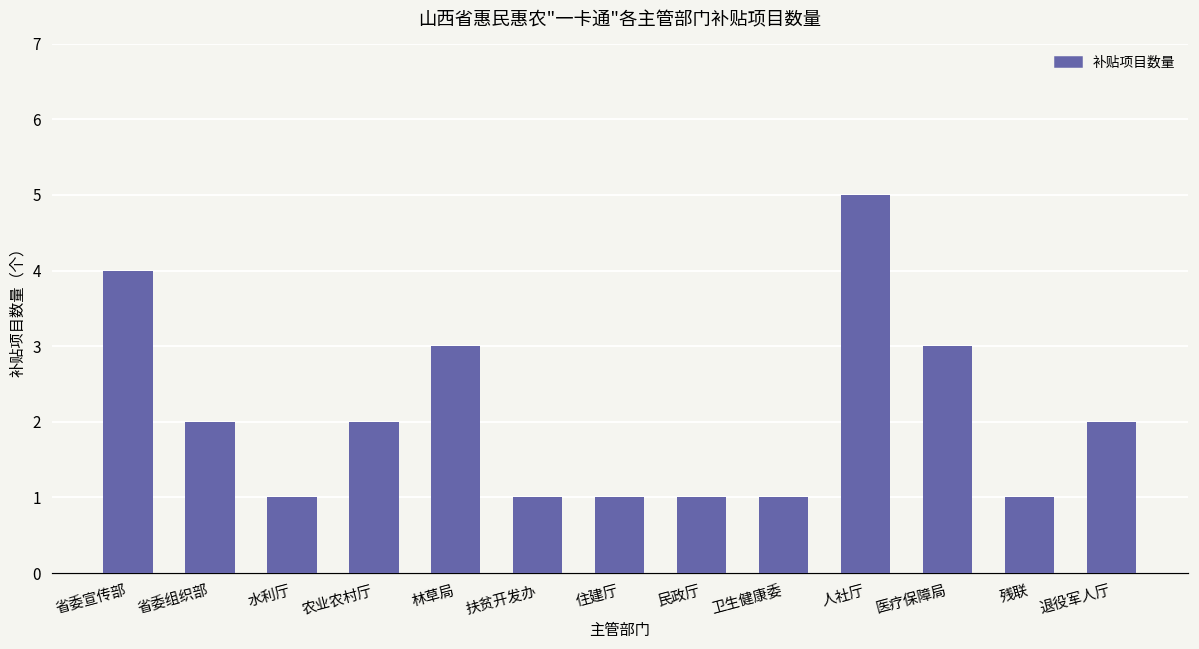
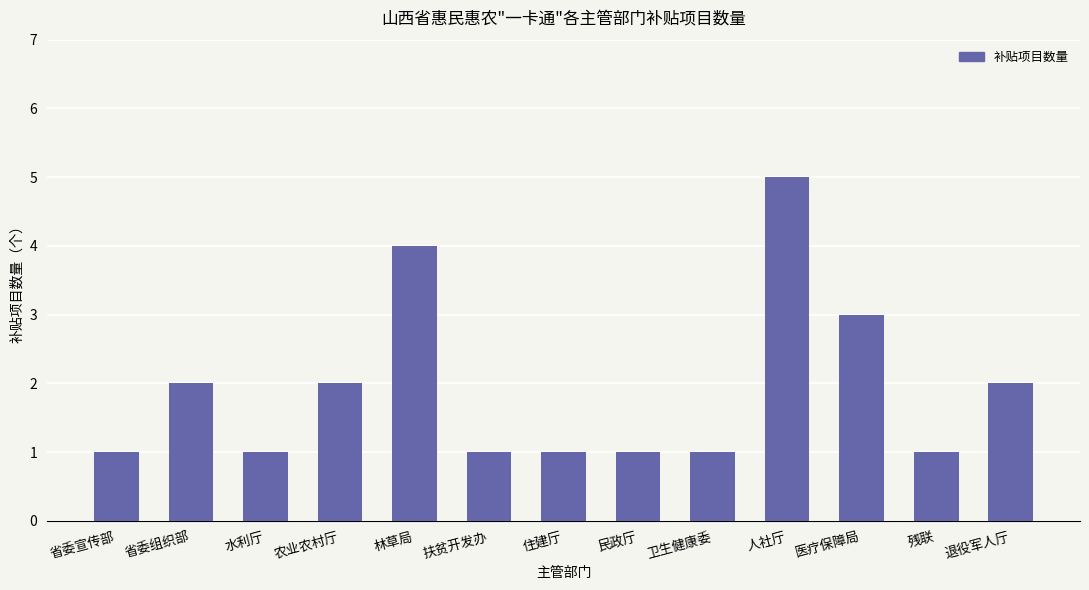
省委宣传部: 4 -> 1
林草局: 3 -> 4
